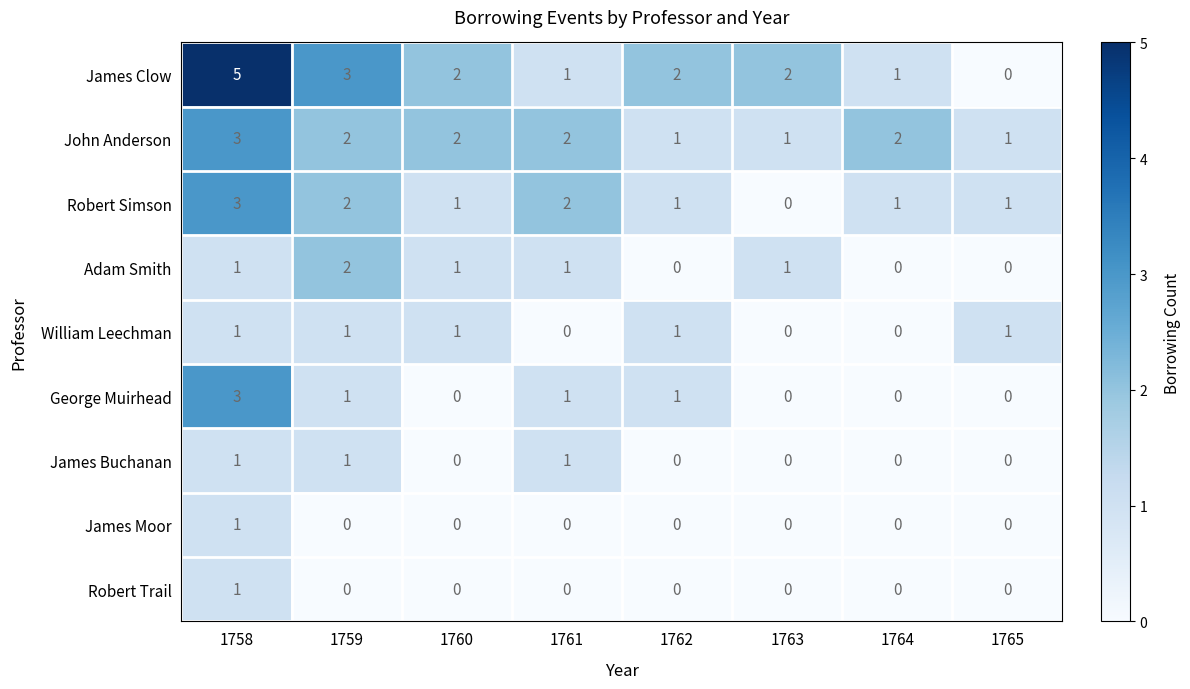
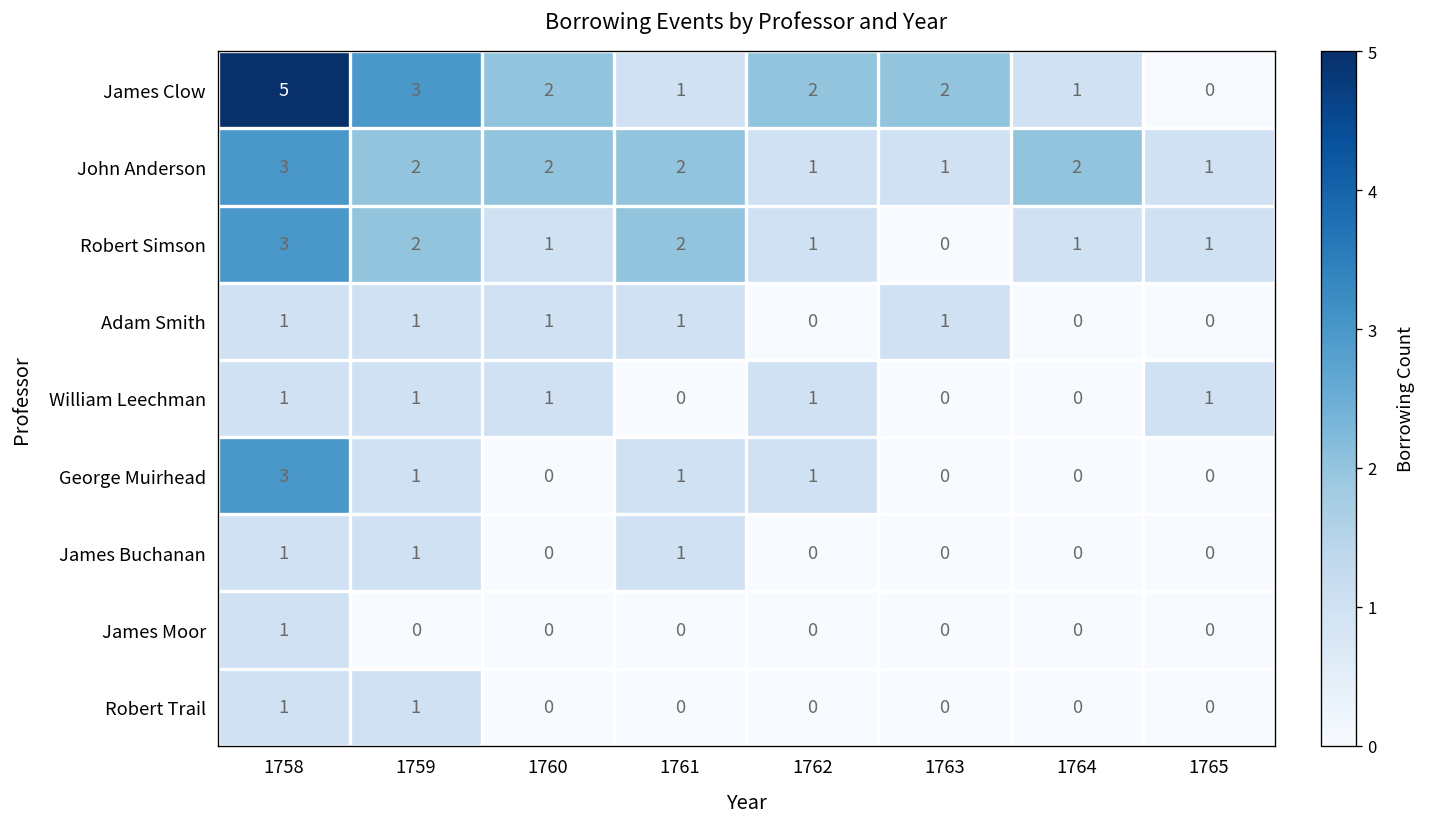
Adam Smith, 1759: 2 -> 1
Robert Trail, 1759: 0 -> 1
